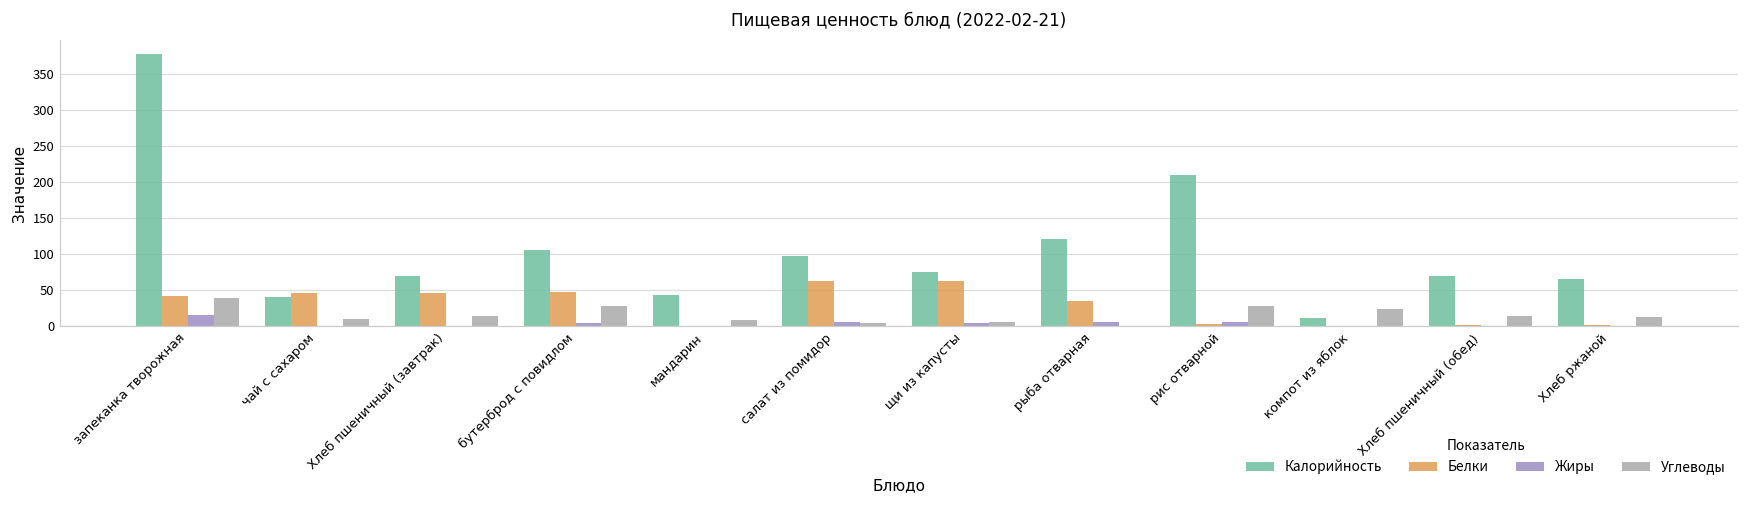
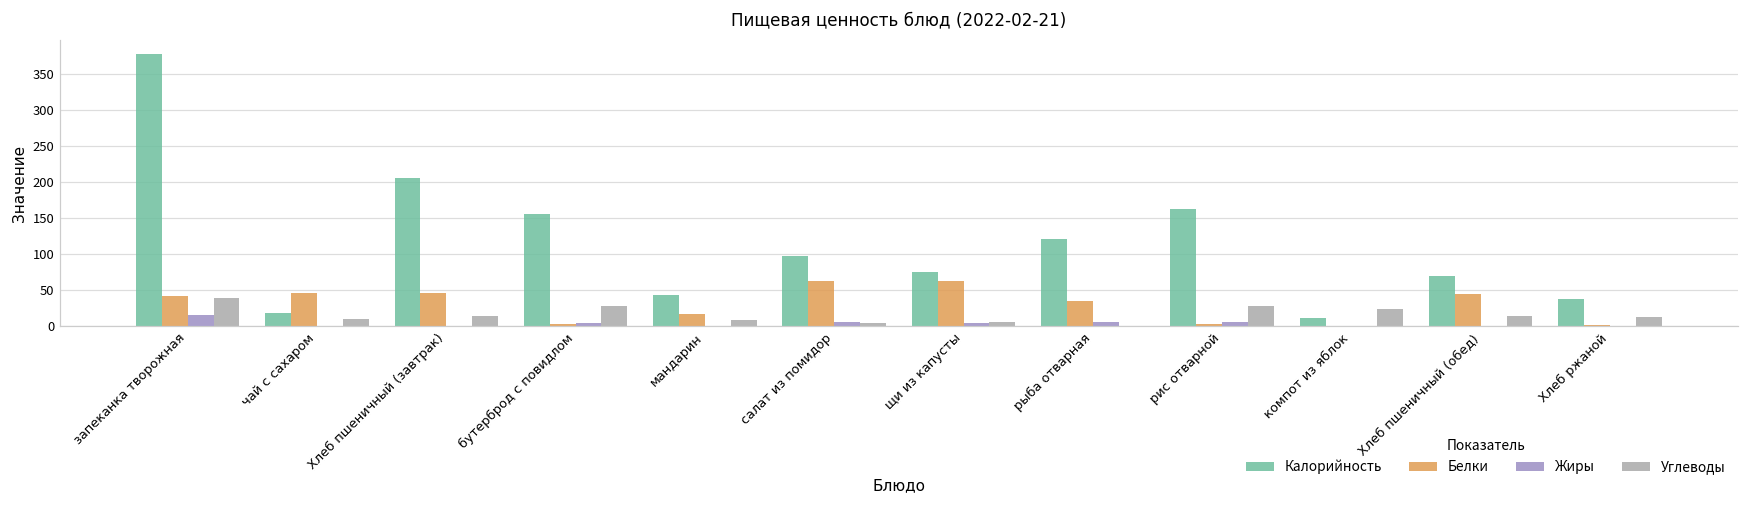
Калорийность, чай с сахаром: 40 -> 20
Калорийность, Хлеб пшеничный (завтрак): 70 -> 210
Калорийность, бутерброд с повидлом: 110 -> 160
Белки, бутерброд с повидлом: 50 -> 0
Белки, мандарин: 0 -> 20
Калорийность, рис отварной: 210 -> 160
Белки, Хлеб пшеничный (обед): 0 -> 40
Калорийность, Хлеб ржаной: 70 -> 40
